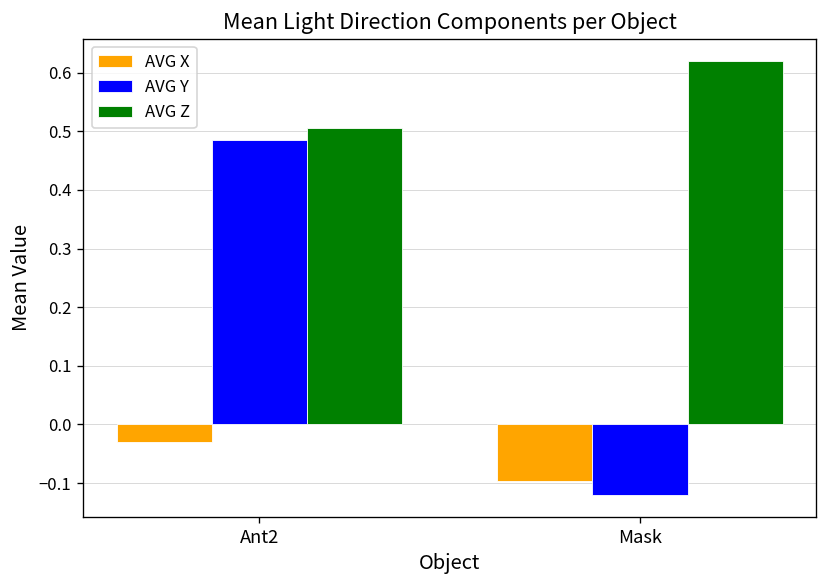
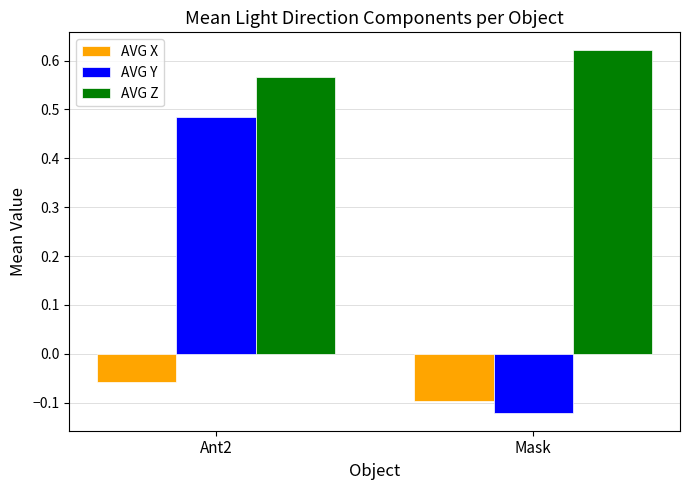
AVG X, Ant2: -0.03 -> -0.06
AVG Z, Ant2: 0.51 -> 0.57
